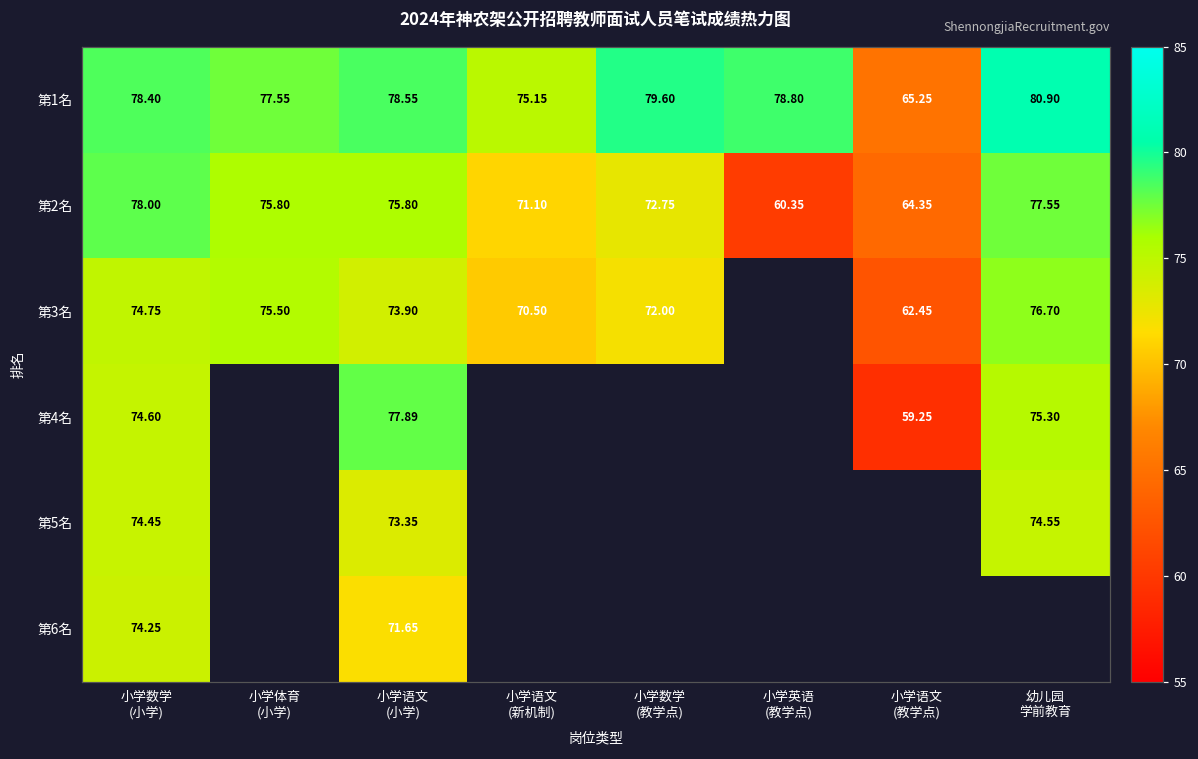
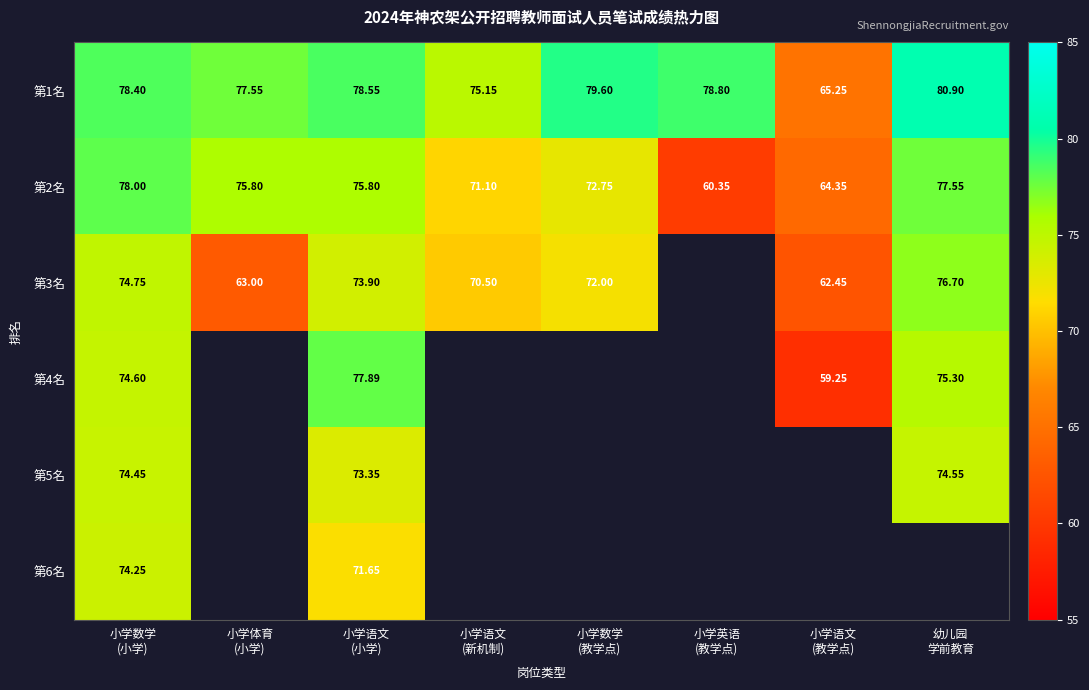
第3名, 小学体育 (小学): 75.50 -> 63.00
